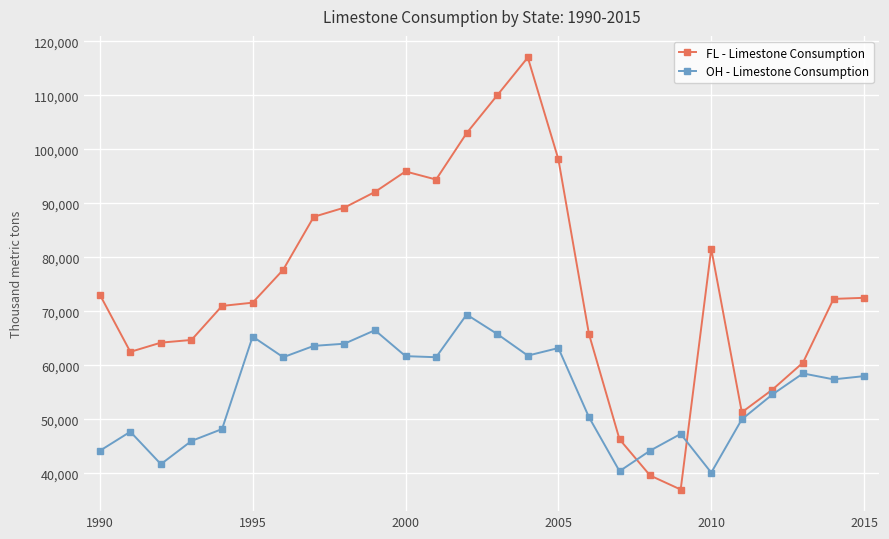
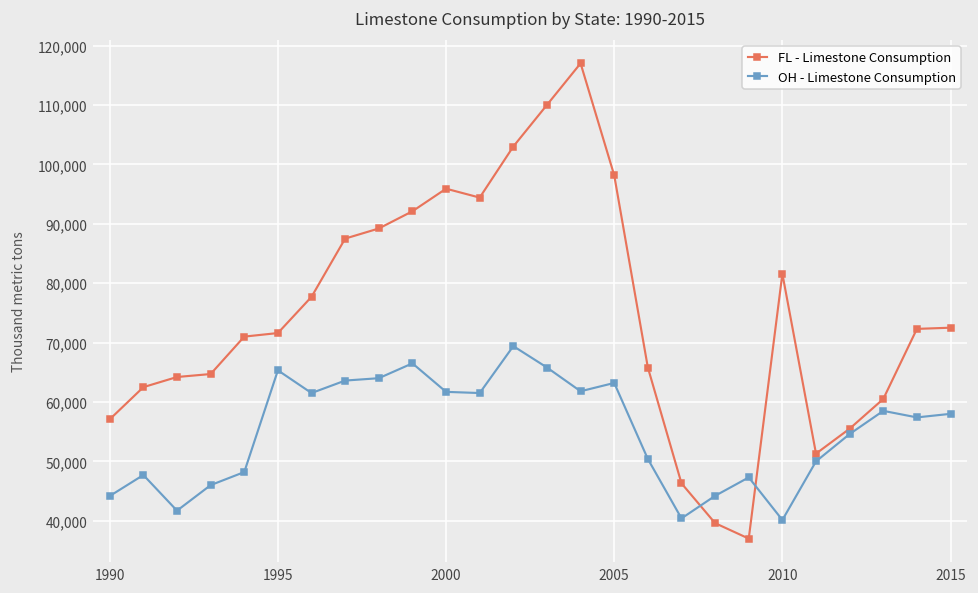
FL - Limestone Consumption, 1990: 73,000 -> 57,000
